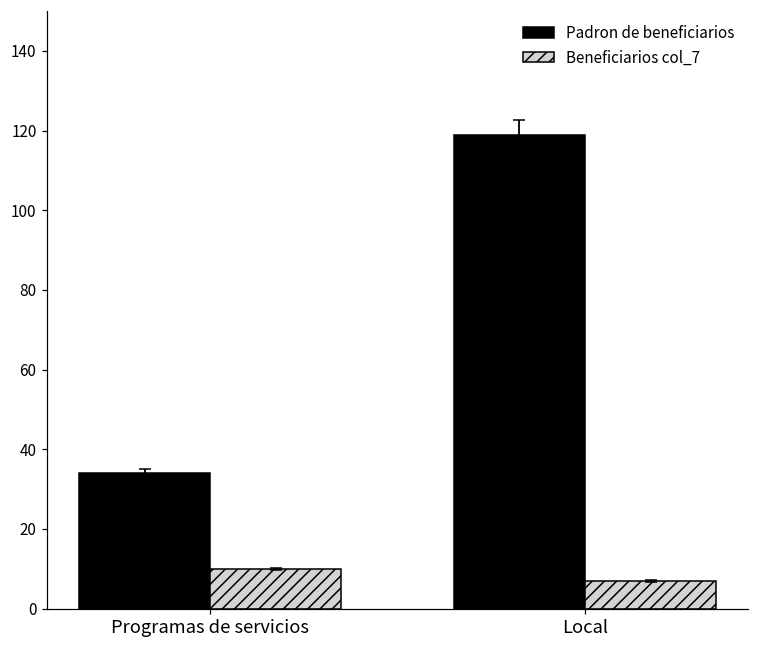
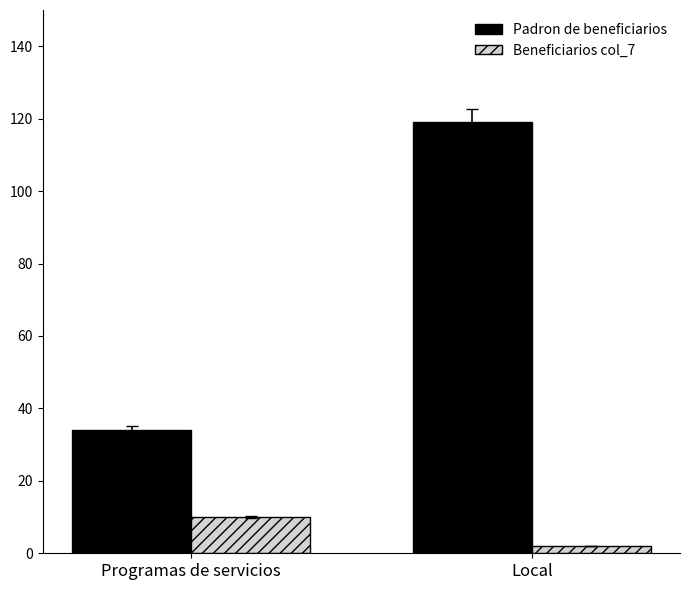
Beneficiarios col_7, Local: 7 -> 2
